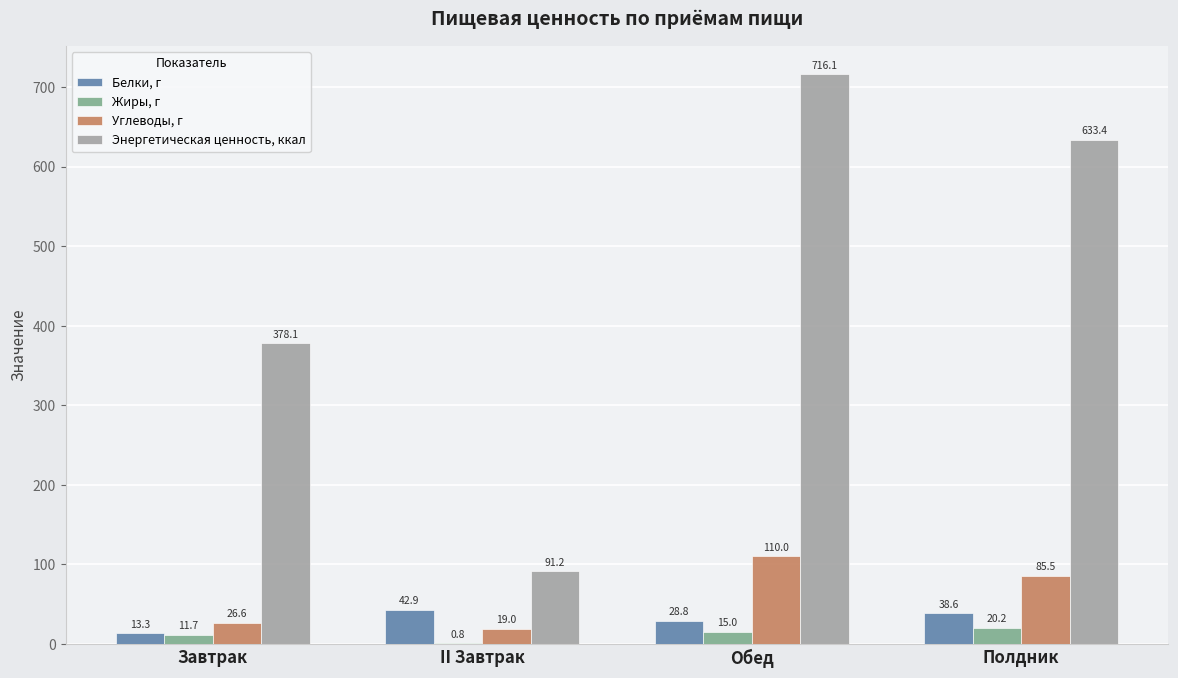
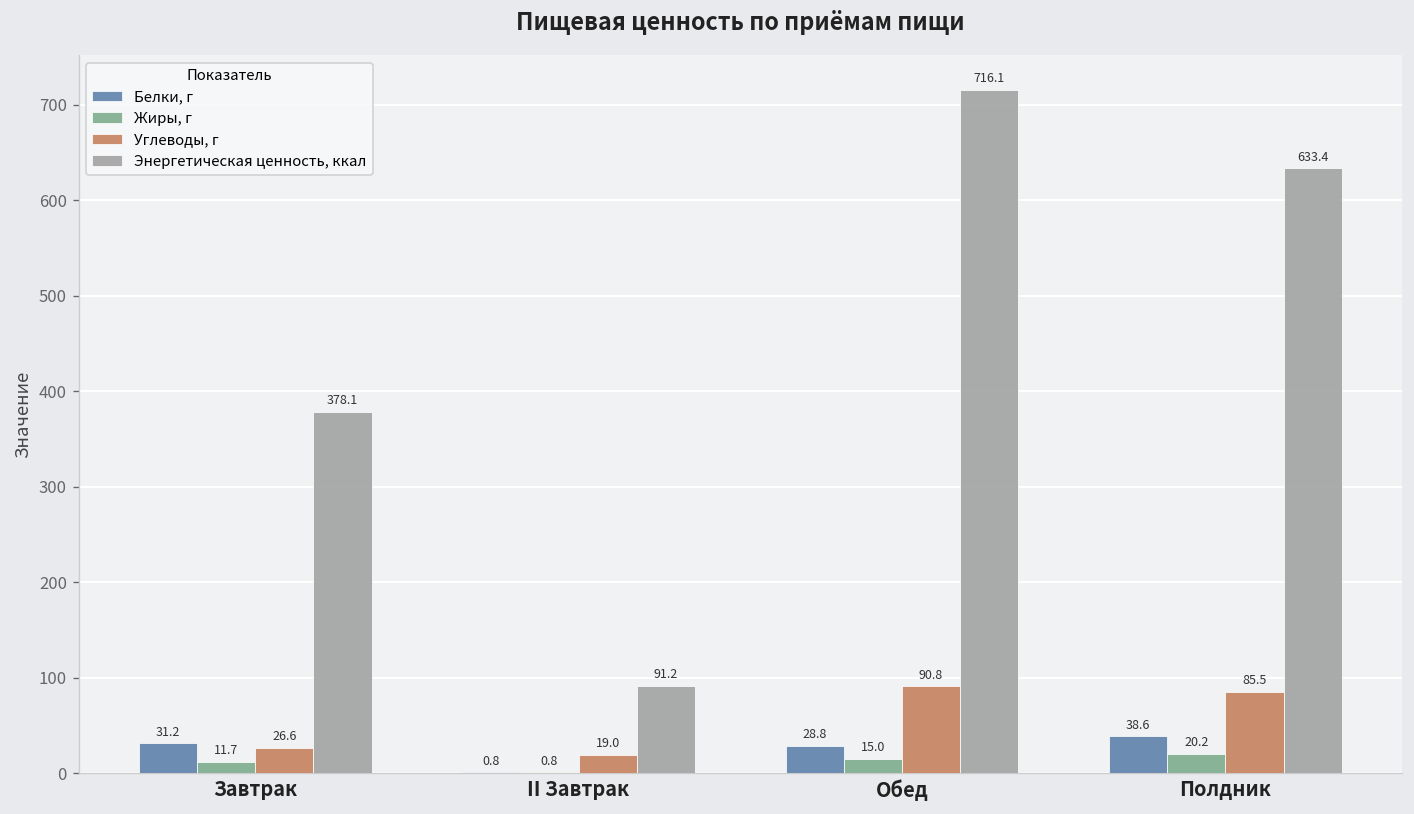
Белки, г, Завтрак: 13.3 -> 31.2
Белки, г, II Завтрак: 42.9 -> 0.8
Углеводы, г, Обед: 110.0 -> 90.8
